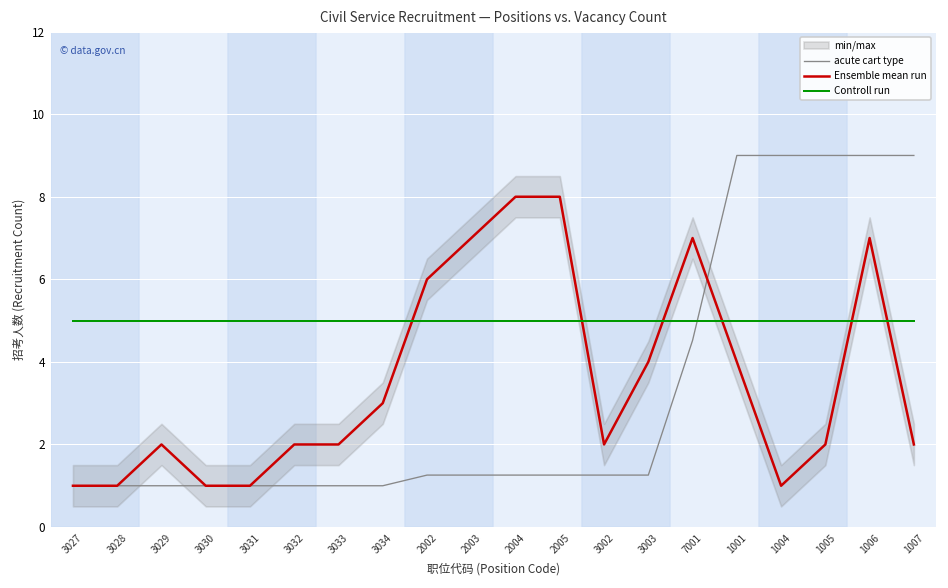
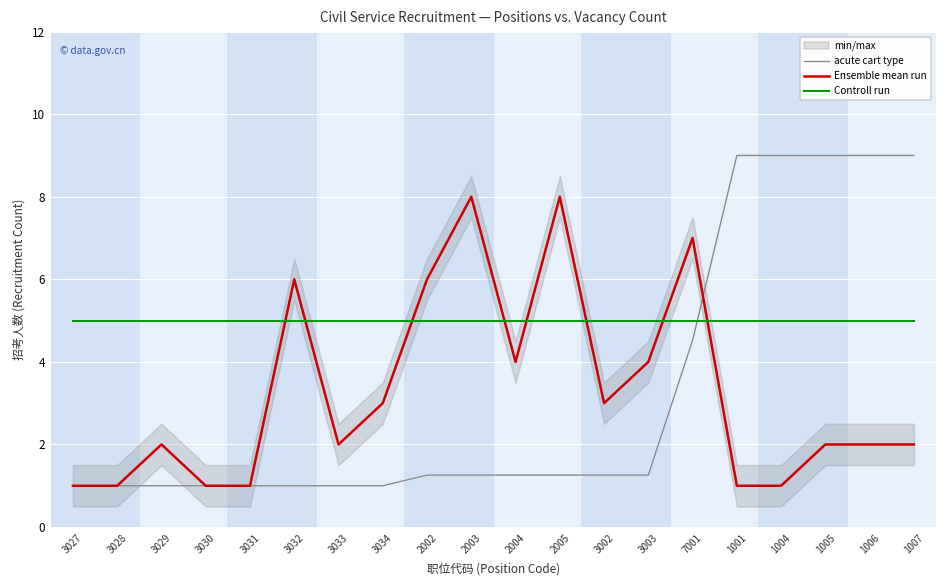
Ensemble mean run, 3032: 2 -> 6
Ensemble mean run, 2003: 7 -> 8
Ensemble mean run, 2004: 8 -> 4
Ensemble mean run, 3002: 2 -> 3
Ensemble mean run, 1001: 4 -> 1
Ensemble mean run, 1006: 7 -> 2
